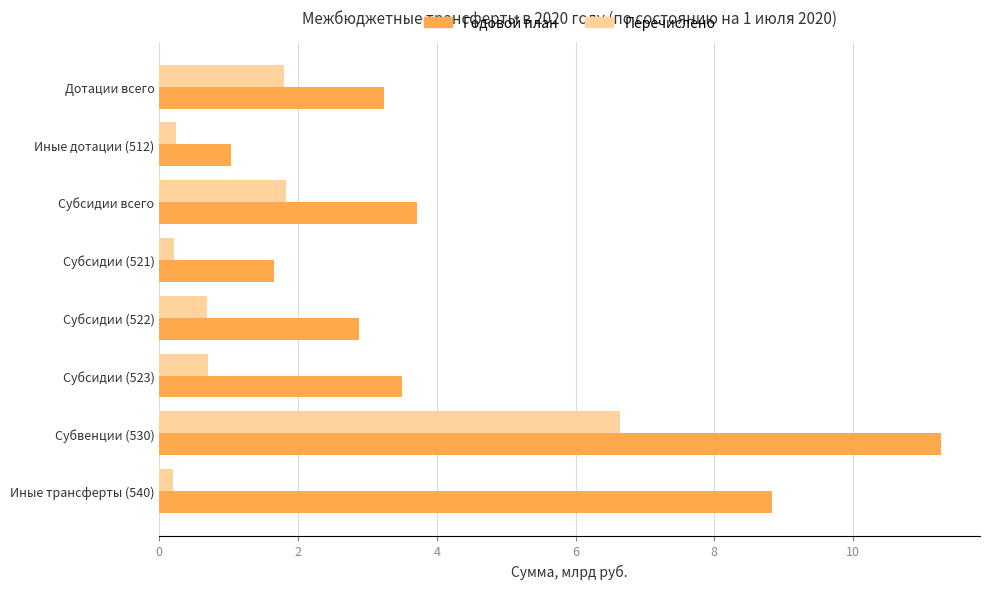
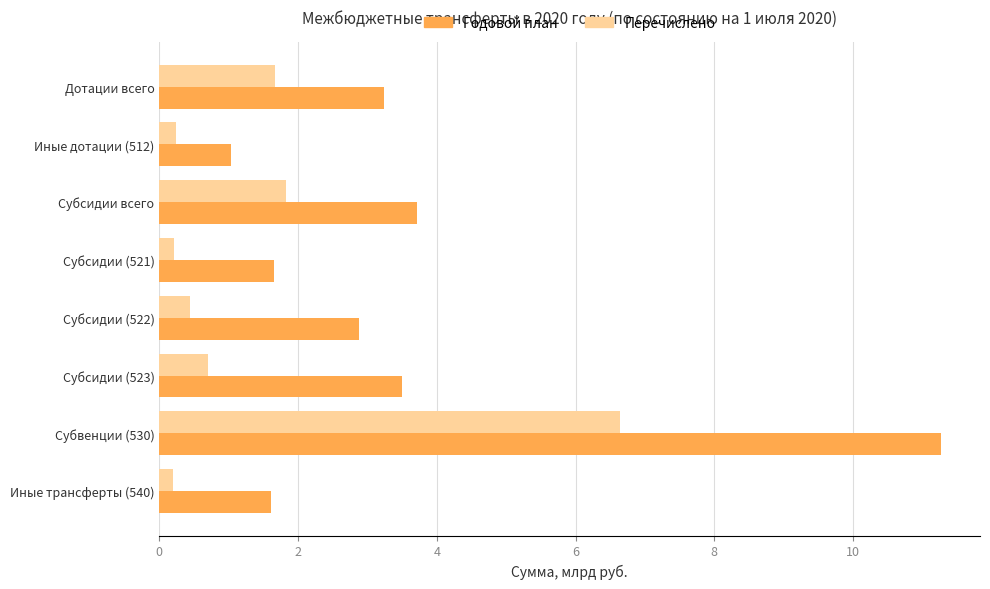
Перечислено, Дотации всего: 1.8 -> 1.7
Перечислено, Субсидии (522): 0.7 -> 0.4
Годовой план, Иные трансферты (540): 8.8 -> 1.6
